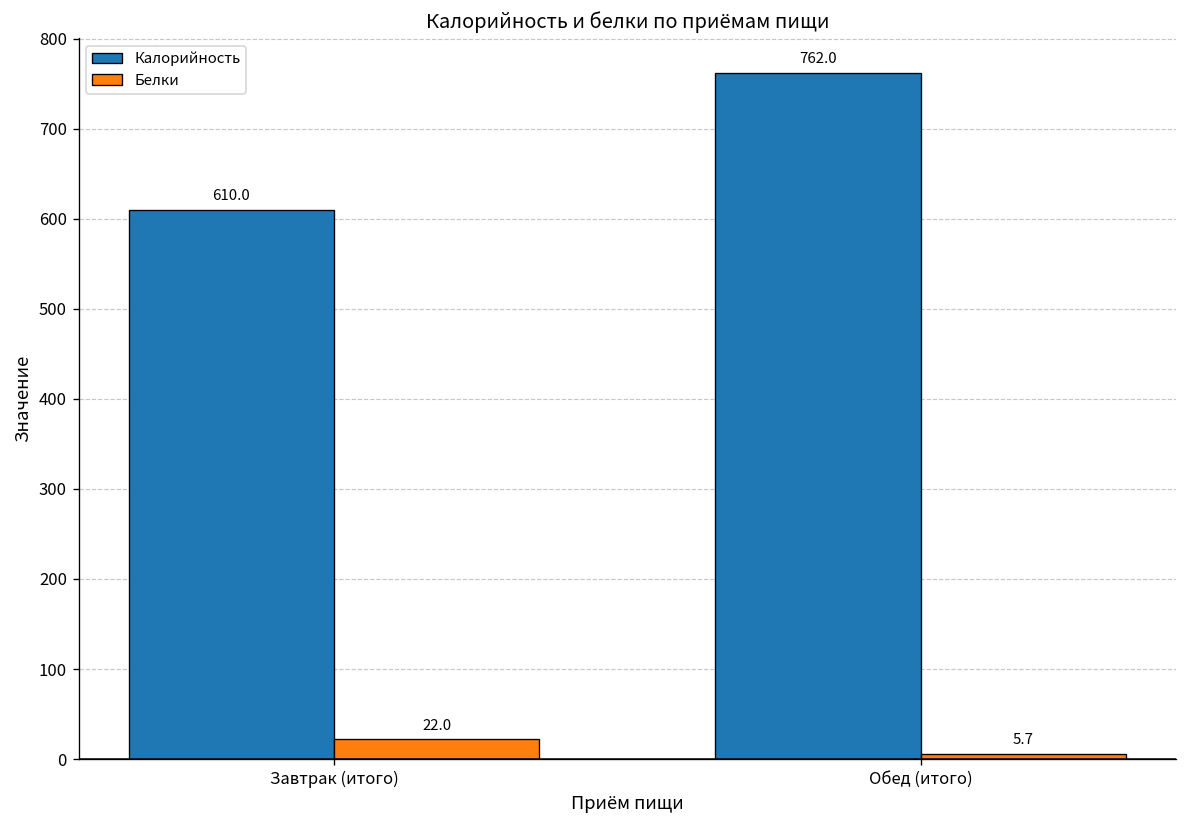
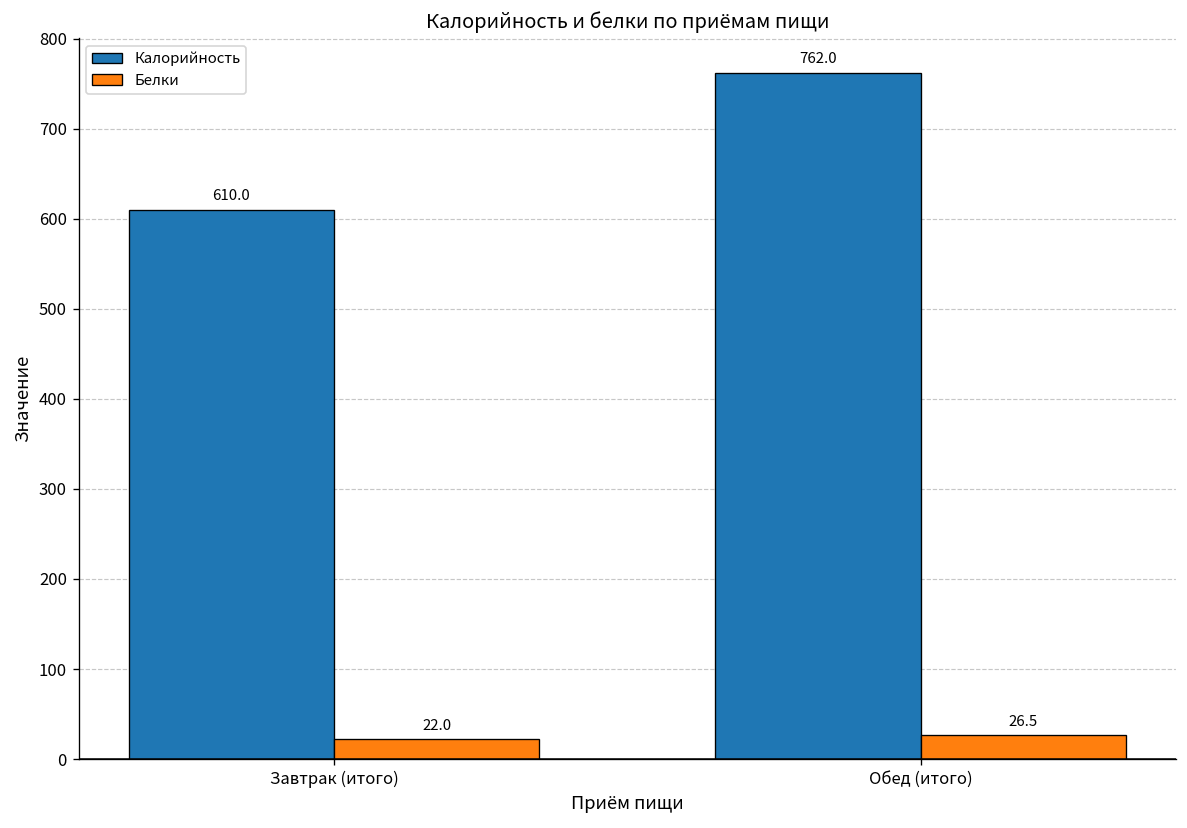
Белки, Обед (итого): 5.7 -> 26.5
